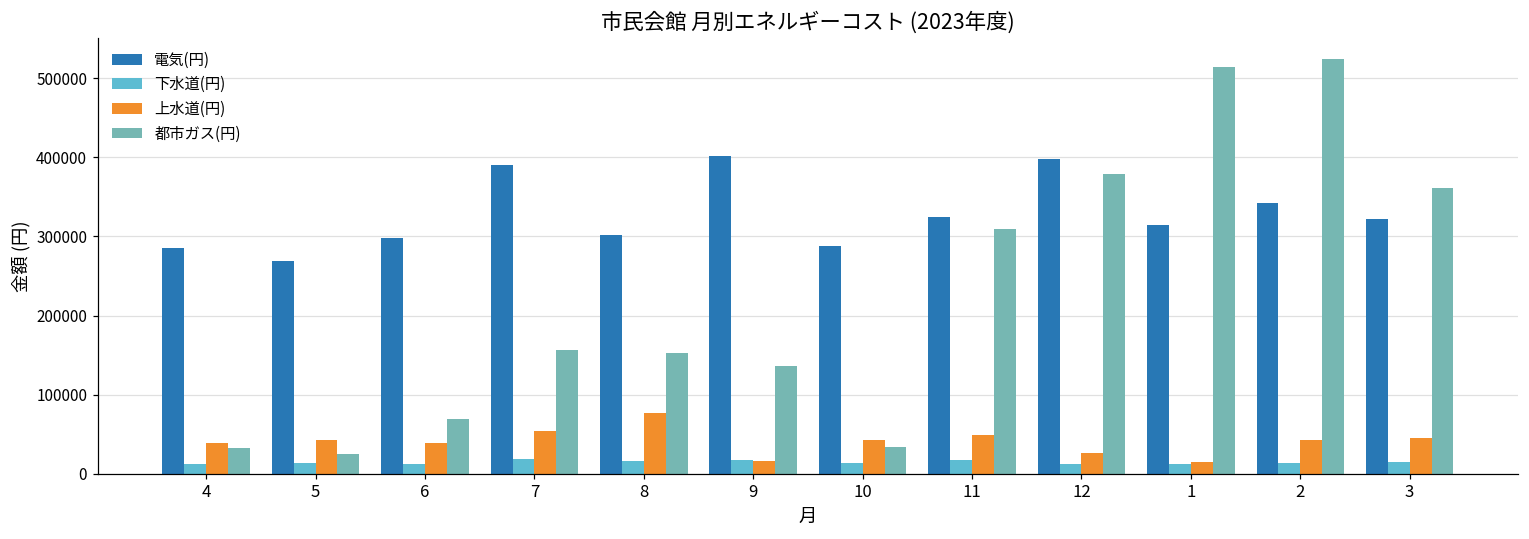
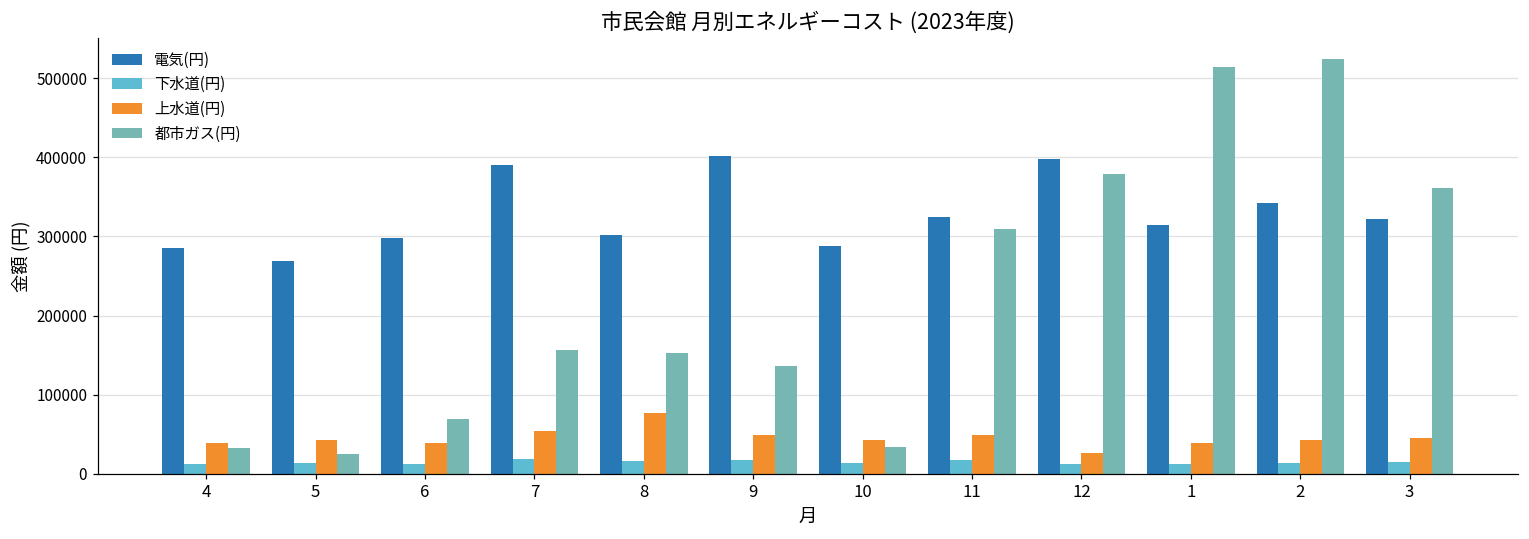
上水道(円), 9: 20000 -> 50000
上水道(円), 1: 20000 -> 40000
